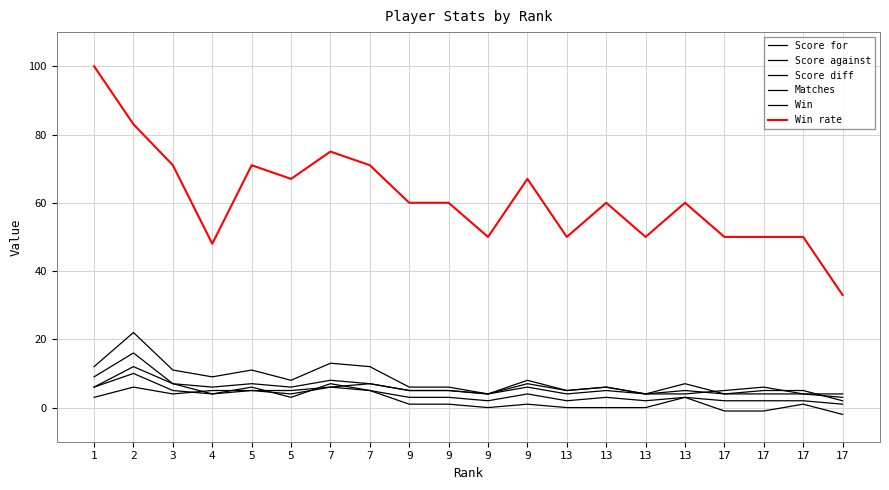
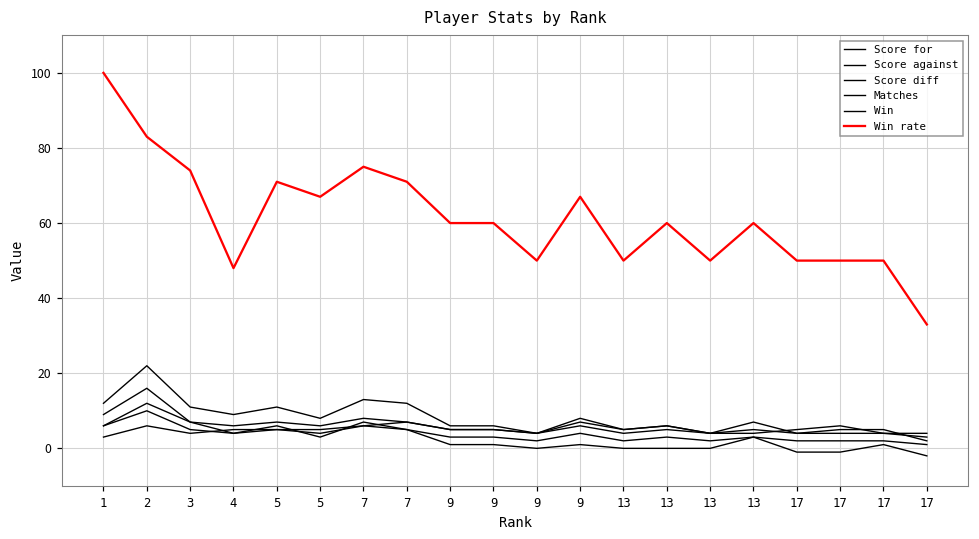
Win rate, 3: 71 -> 74
